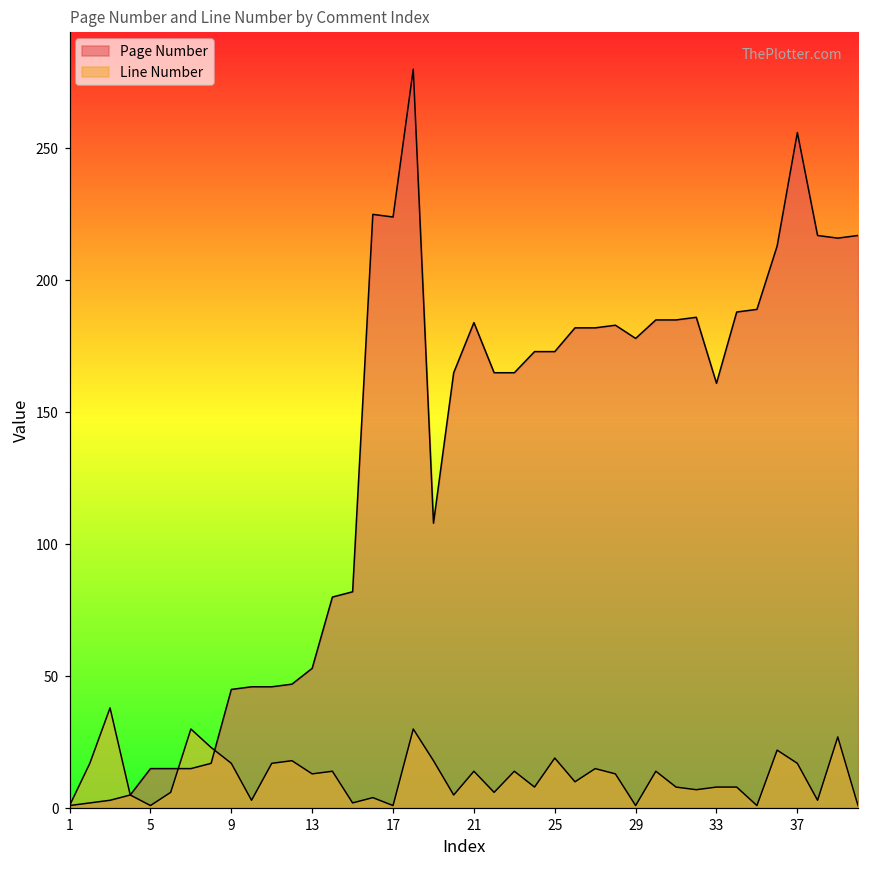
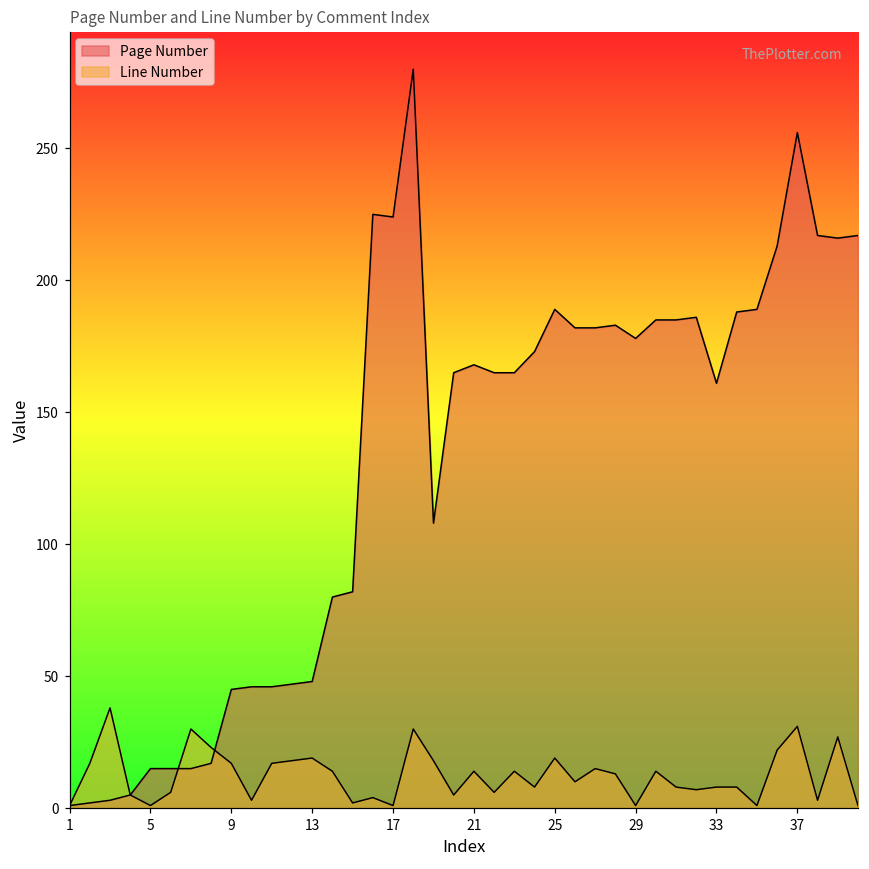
Page Number, 13: 53 -> 48
Line Number, 13: 13 -> 19
Page Number, 21: 184 -> 168
Page Number, 25: 173 -> 189
Line Number, 37: 17 -> 31
